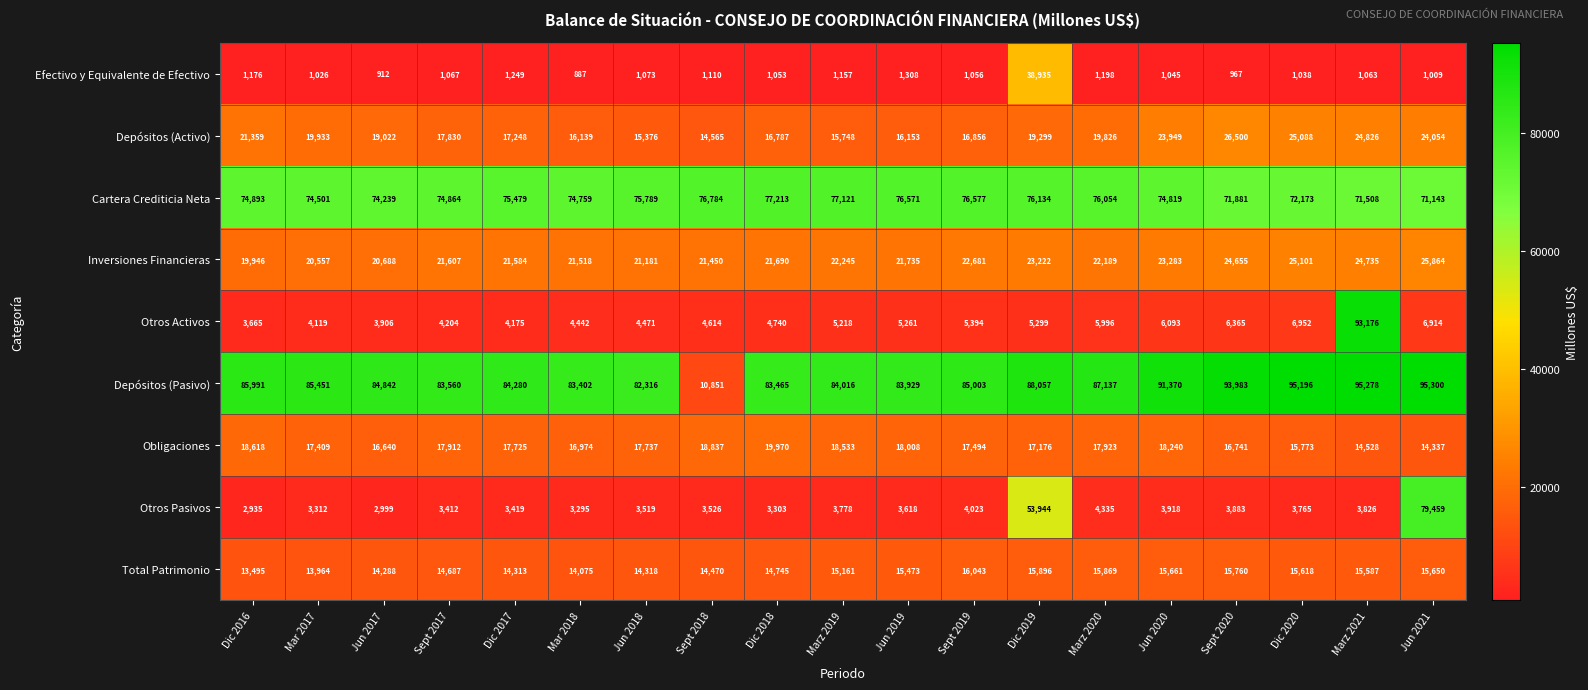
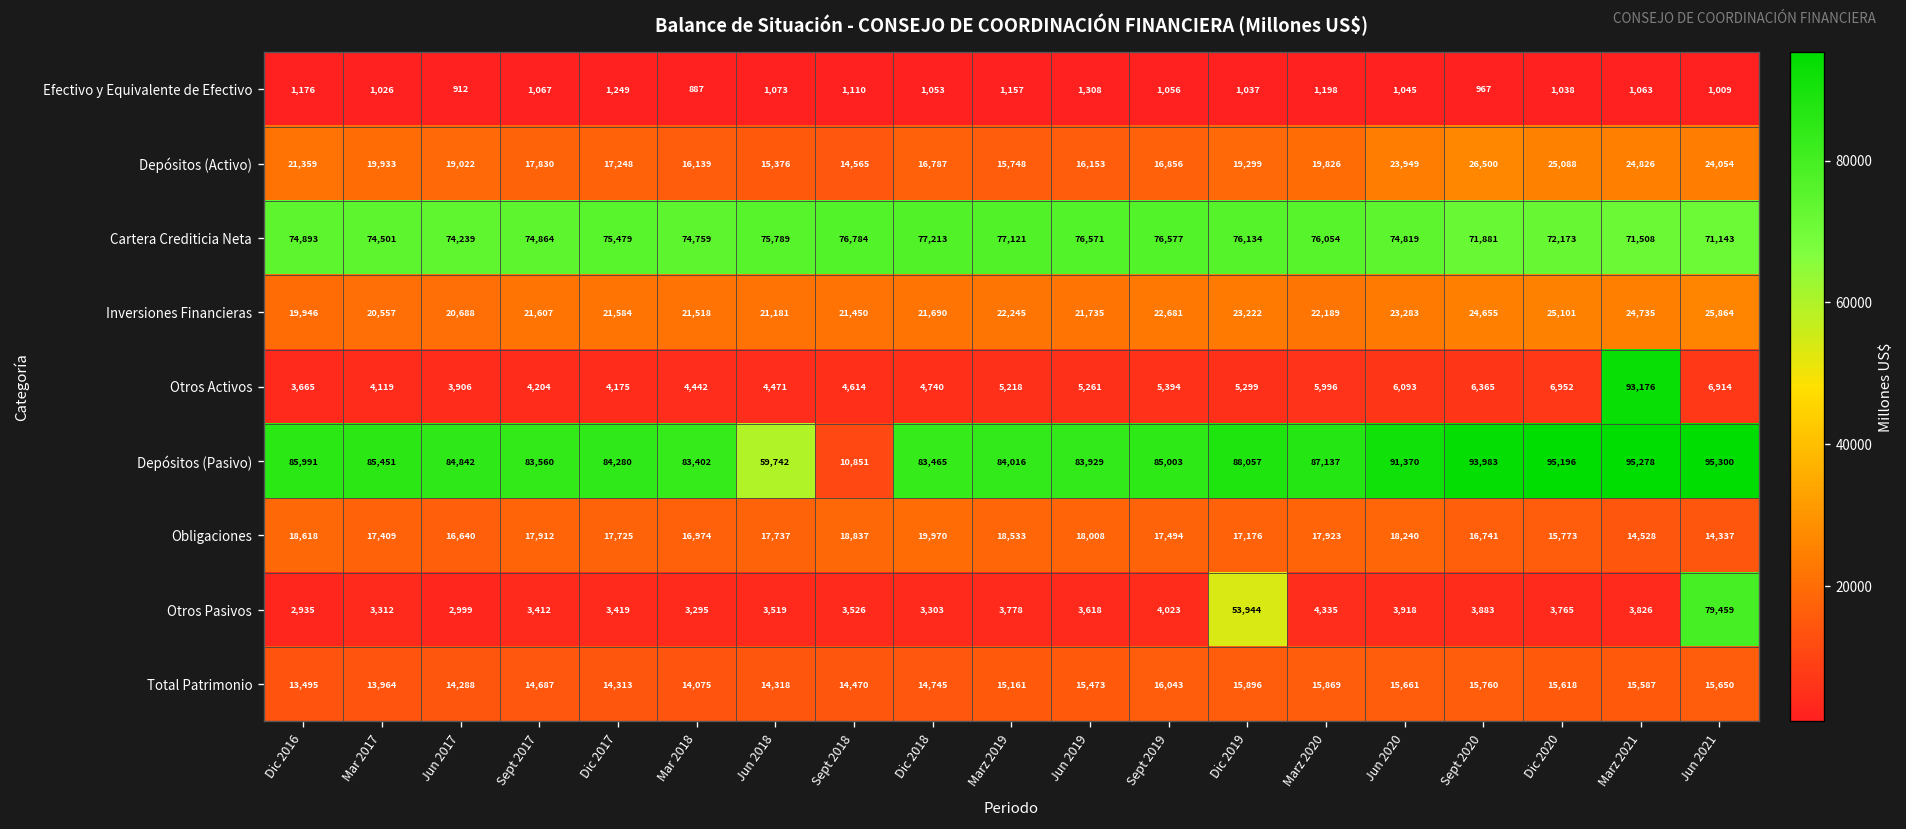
Efectivo y Equivalente de Efectivo, Dic 2019: 38,935 -> 1,037
Depósitos (Pasivo), Jun 2018: 82,316 -> 59,742
